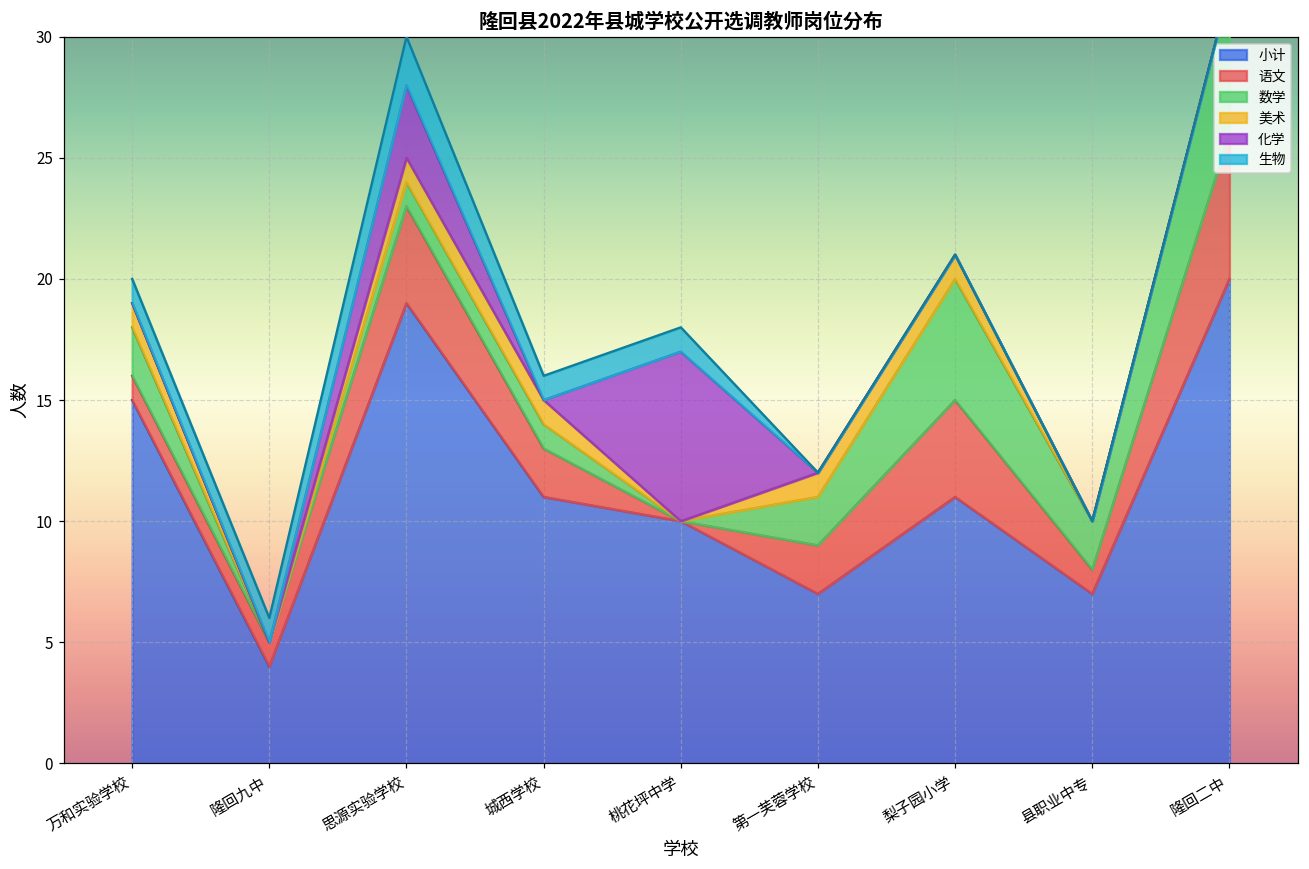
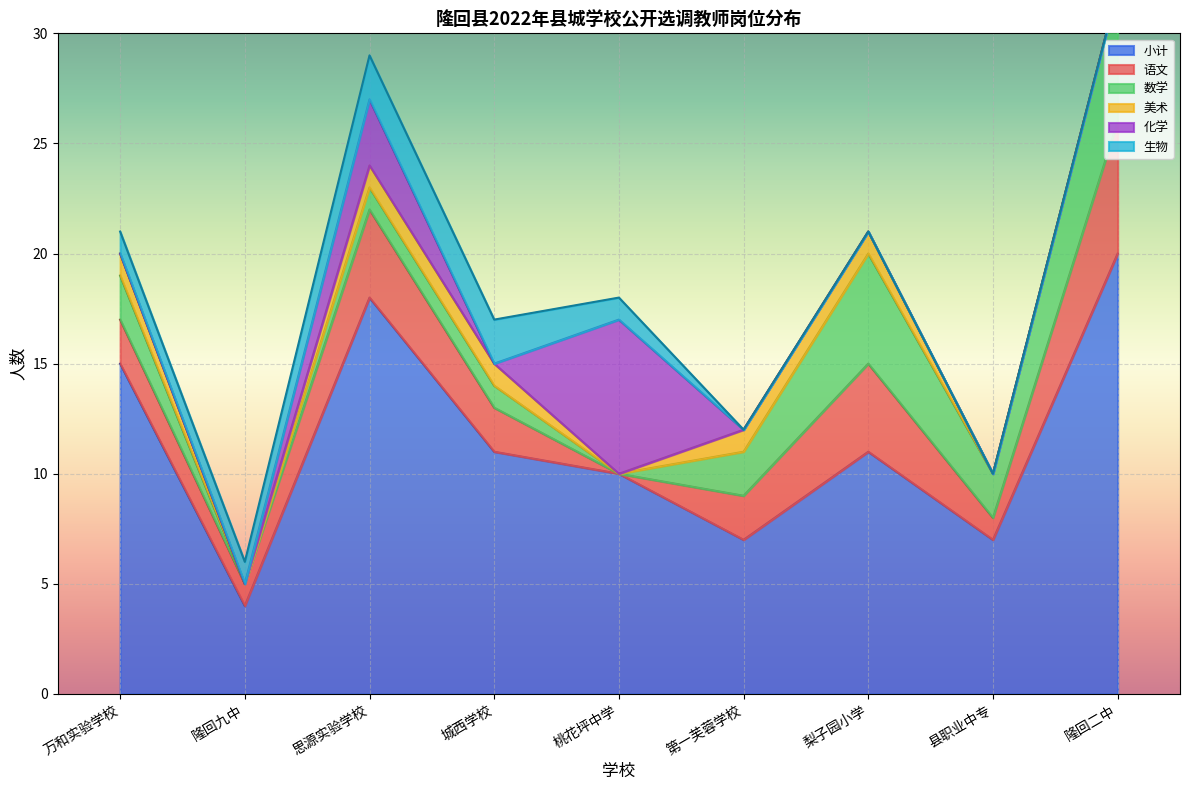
语文, 万和实验学校: 1 -> 2
小计, 思源实验学校: 19 -> 18
生物, 城西学校: 1 -> 2
